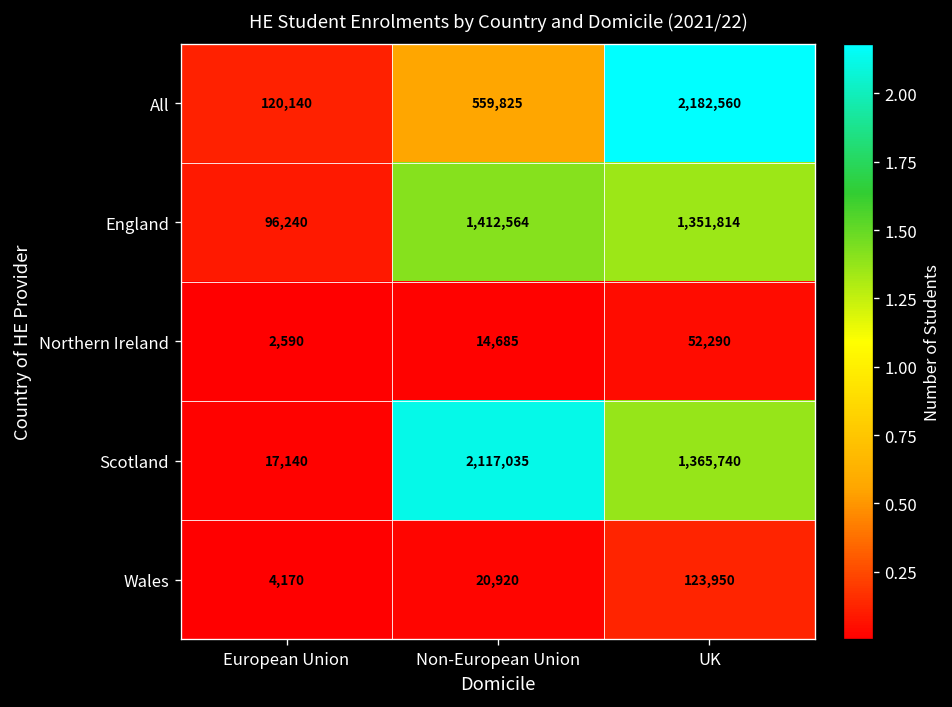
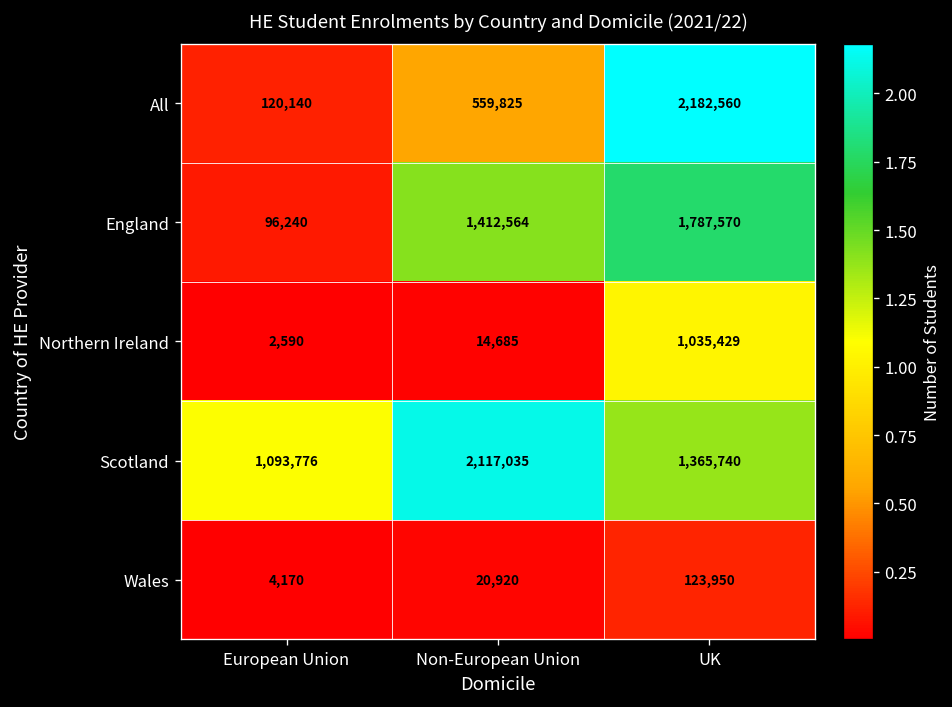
England, UK: 1,351,814 -> 1,787,570
Northern Ireland, UK: 52,290 -> 1,035,429
Scotland, European Union: 17,140 -> 1,093,776
